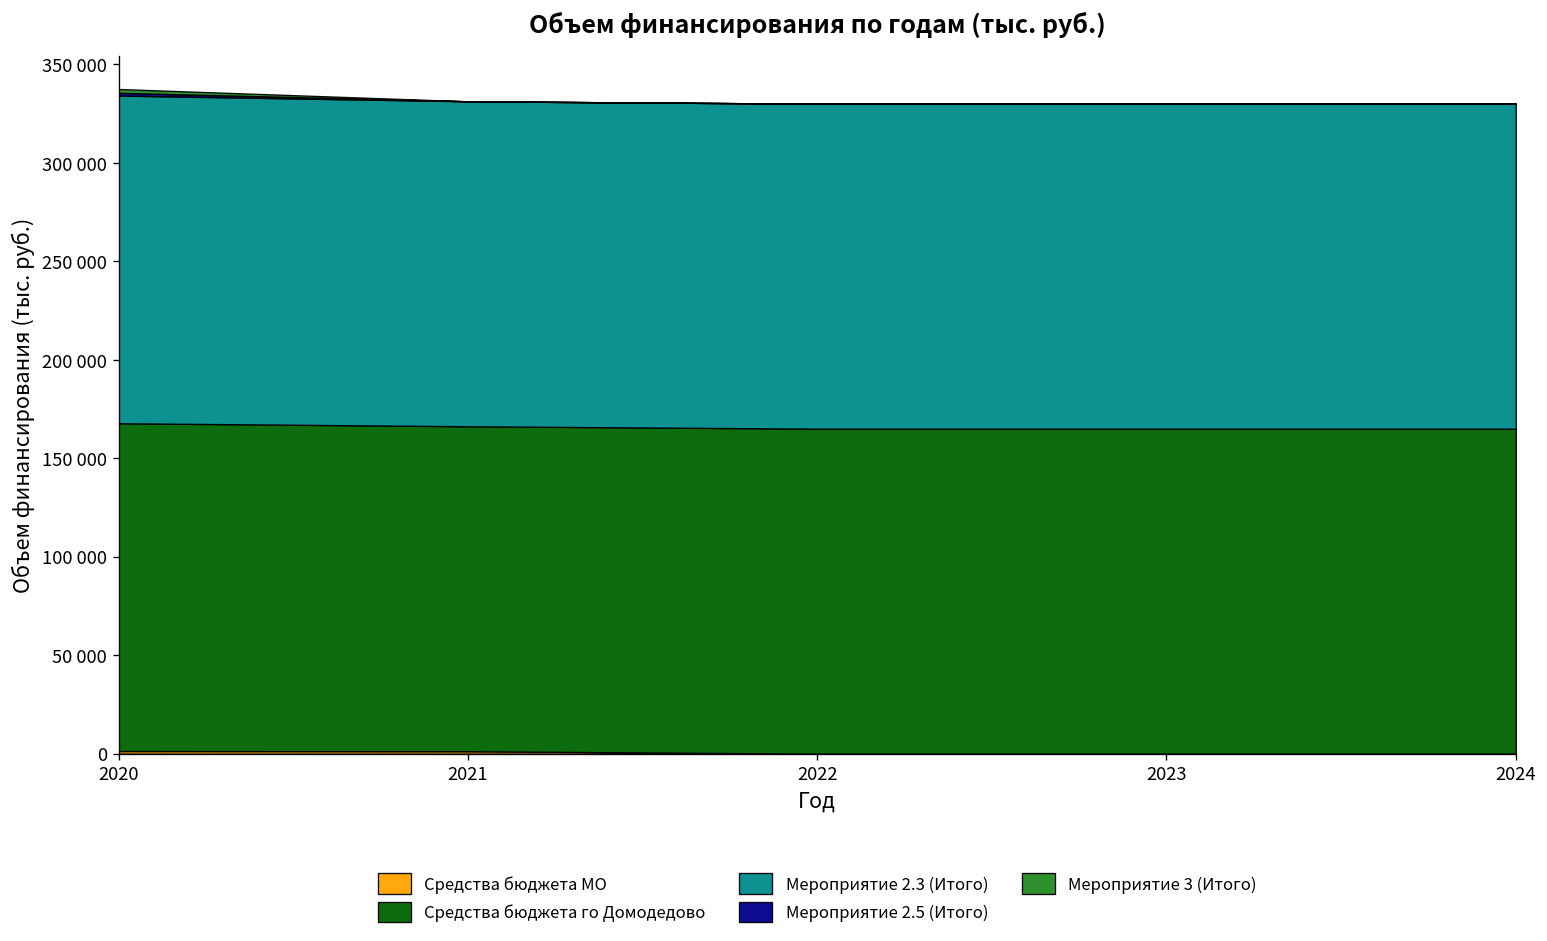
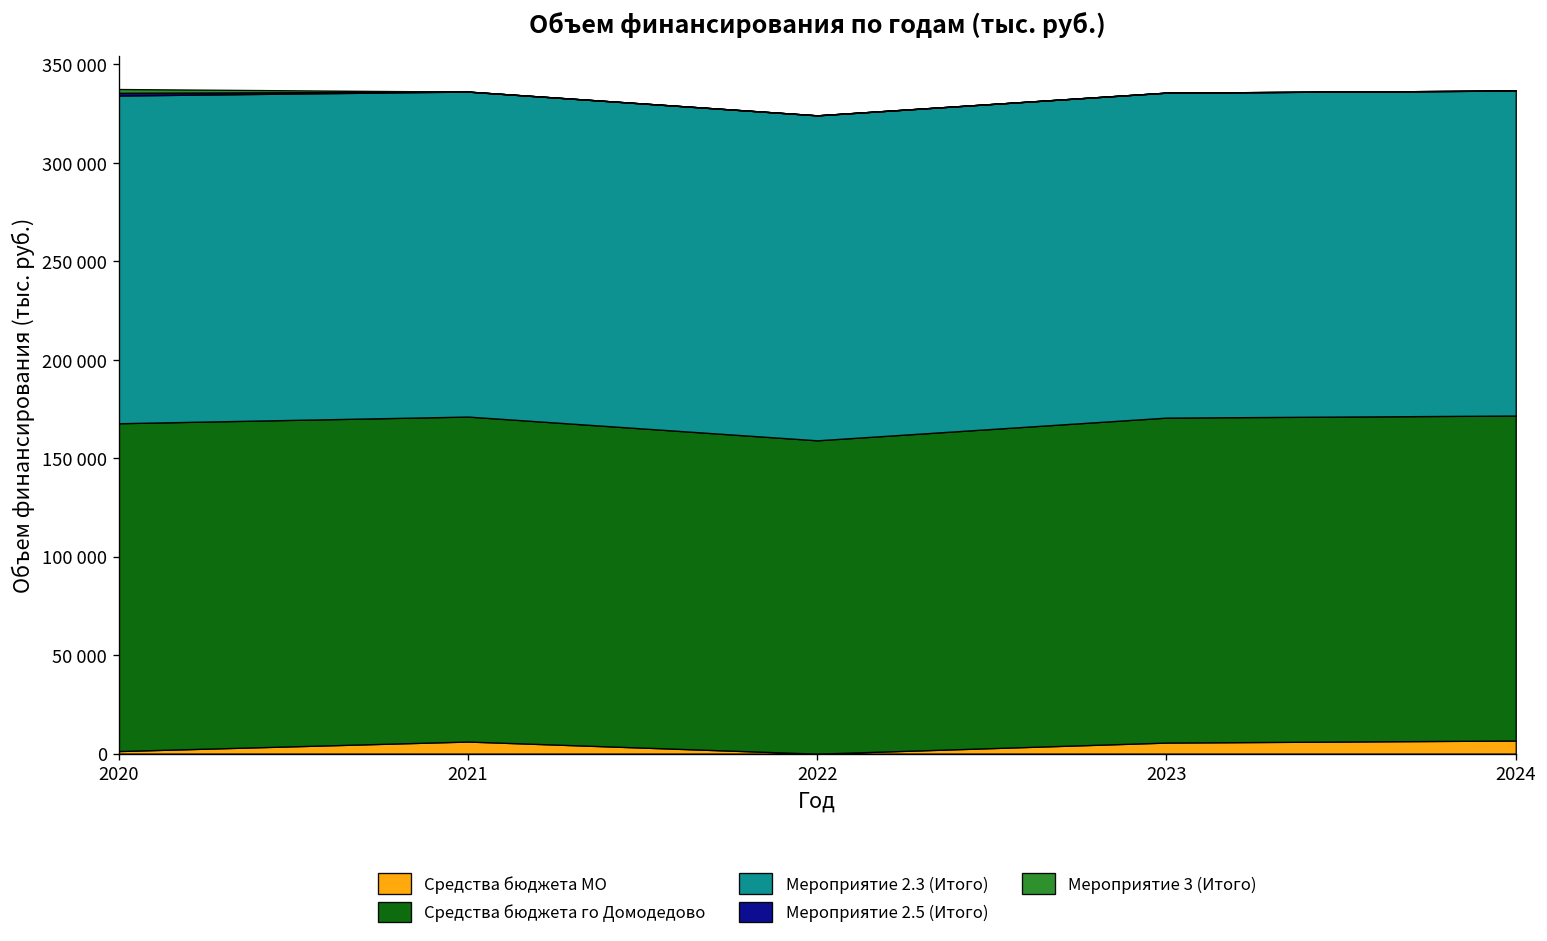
Средства бюджета МО, 2021: 1000 -> 6000
Средства бюджета го Домодедово, 2022: 165000 -> 159000
Средства бюджета МО, 2023: 0 -> 6000
Средства бюджета МО, 2024: 0 -> 7000
